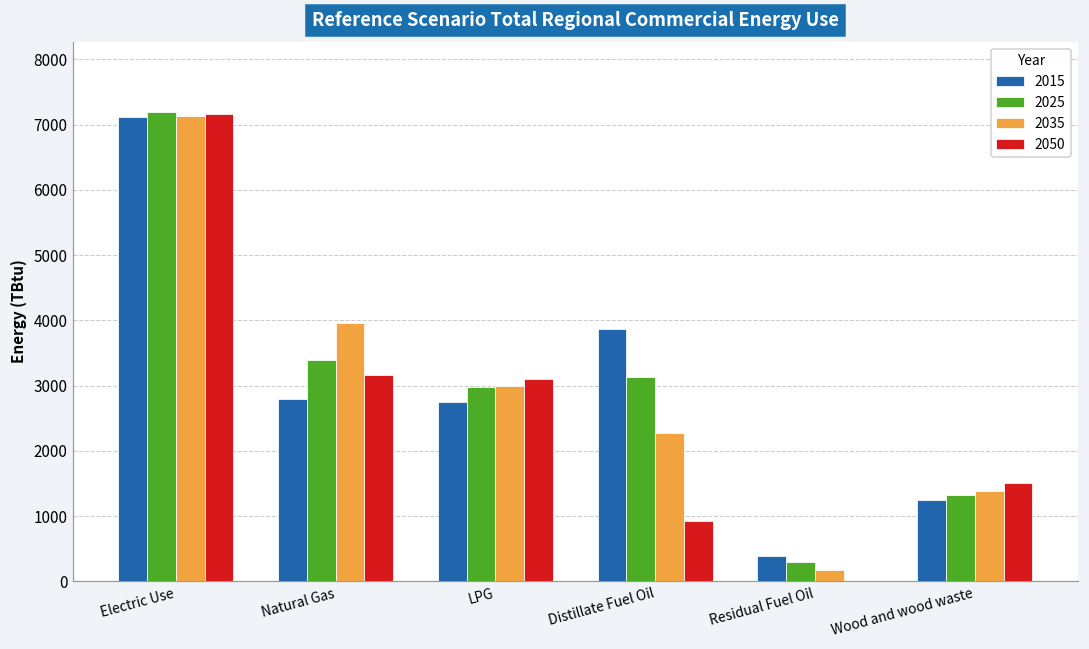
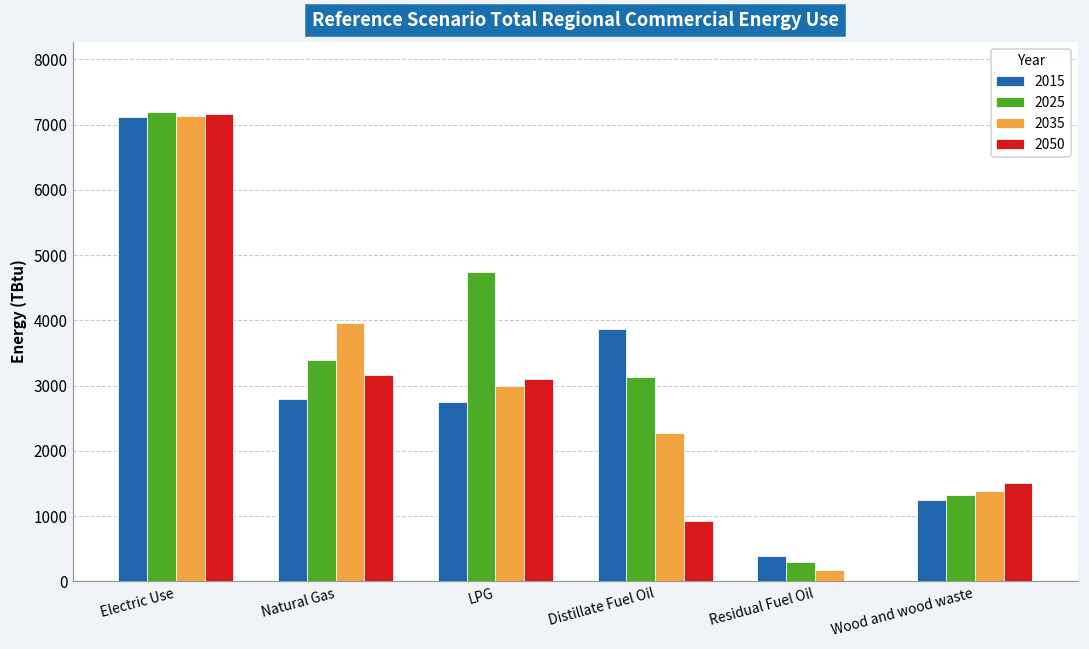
2025, LPG: 3000 -> 4700
